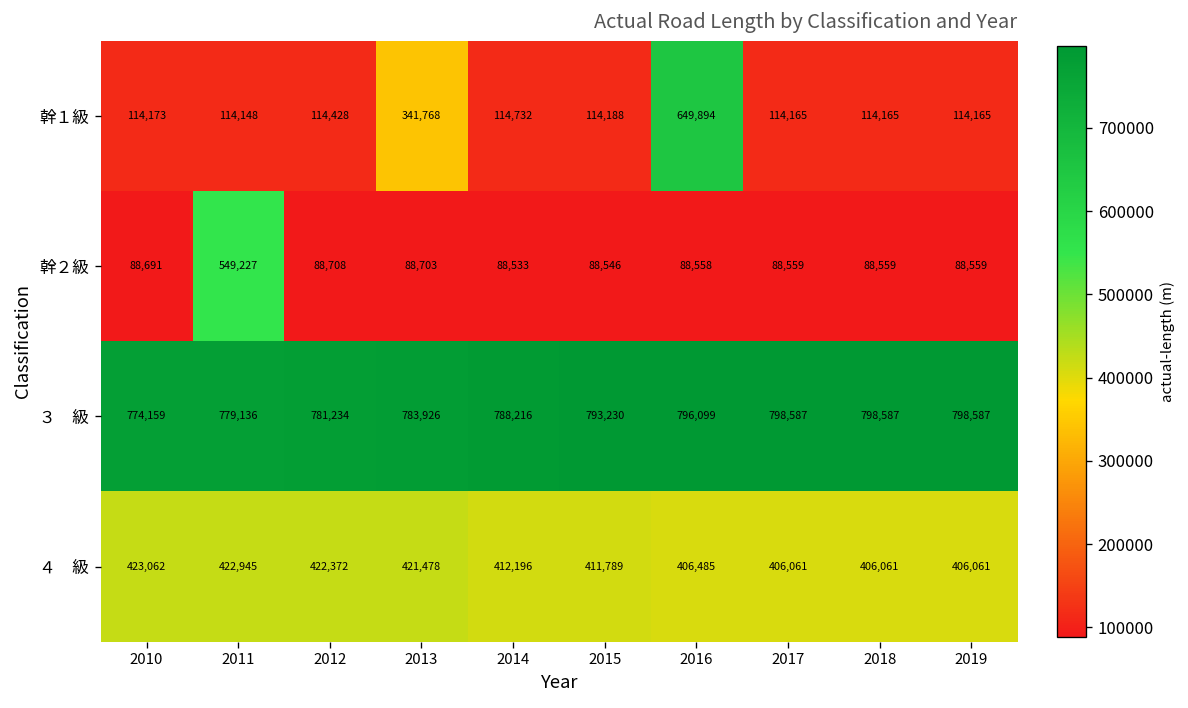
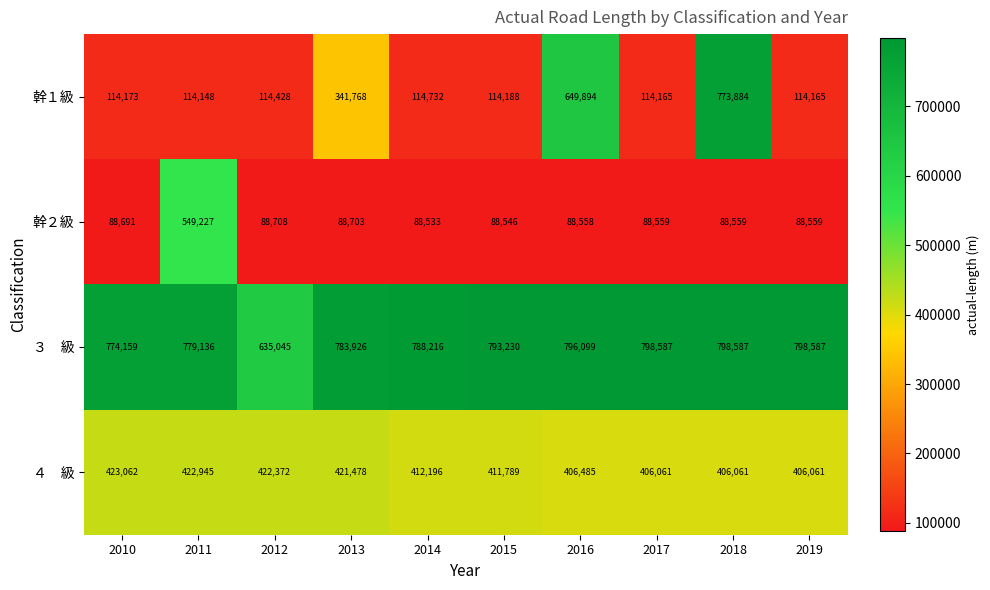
幹１級, 2018: 114,165 -> 773,884
３ 級, 2012: 781,234 -> 635,045
